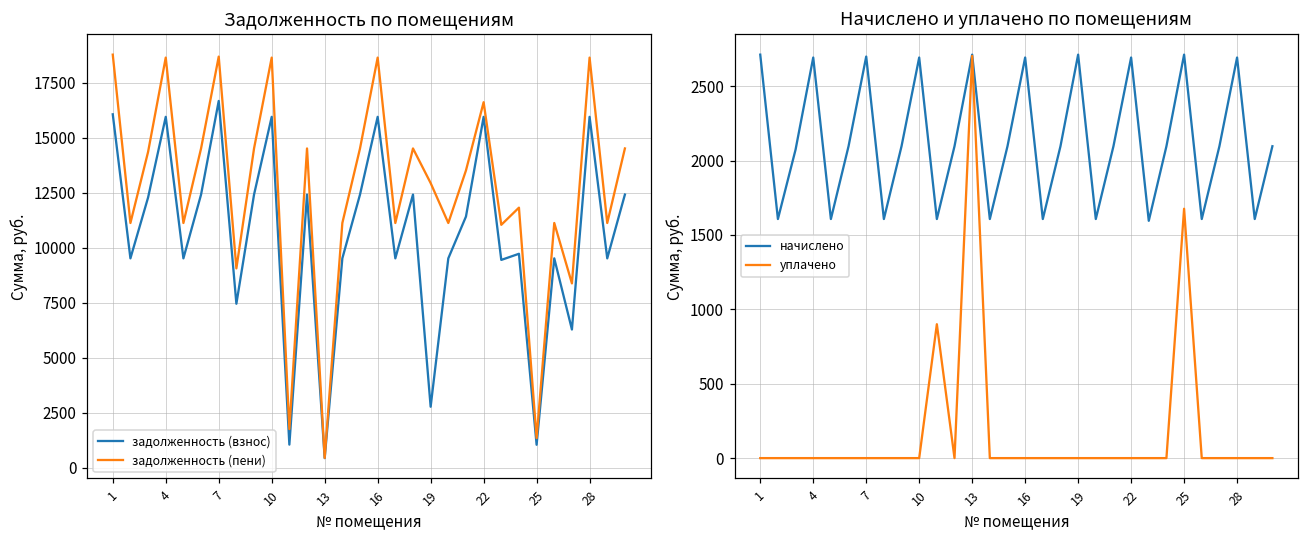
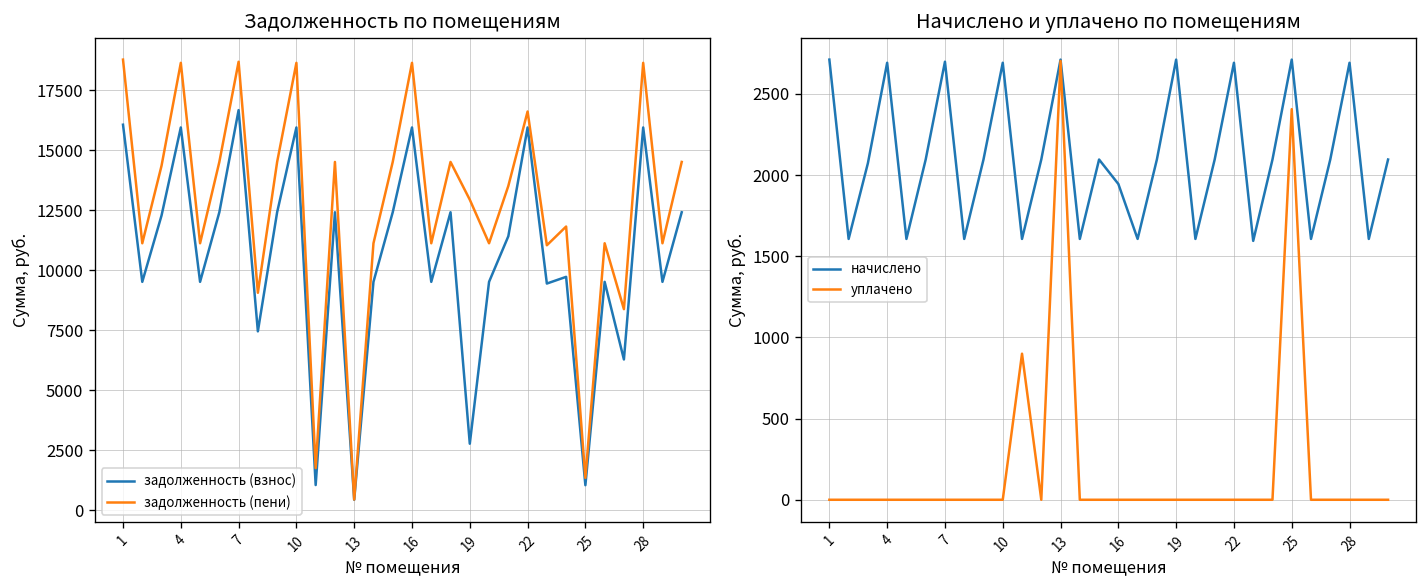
Начислено и уплачено по помещениям, начислено, 16: 2690 -> 1950
Начислено и уплачено по помещениям, уплачено, 25: 1680 -> 2410
